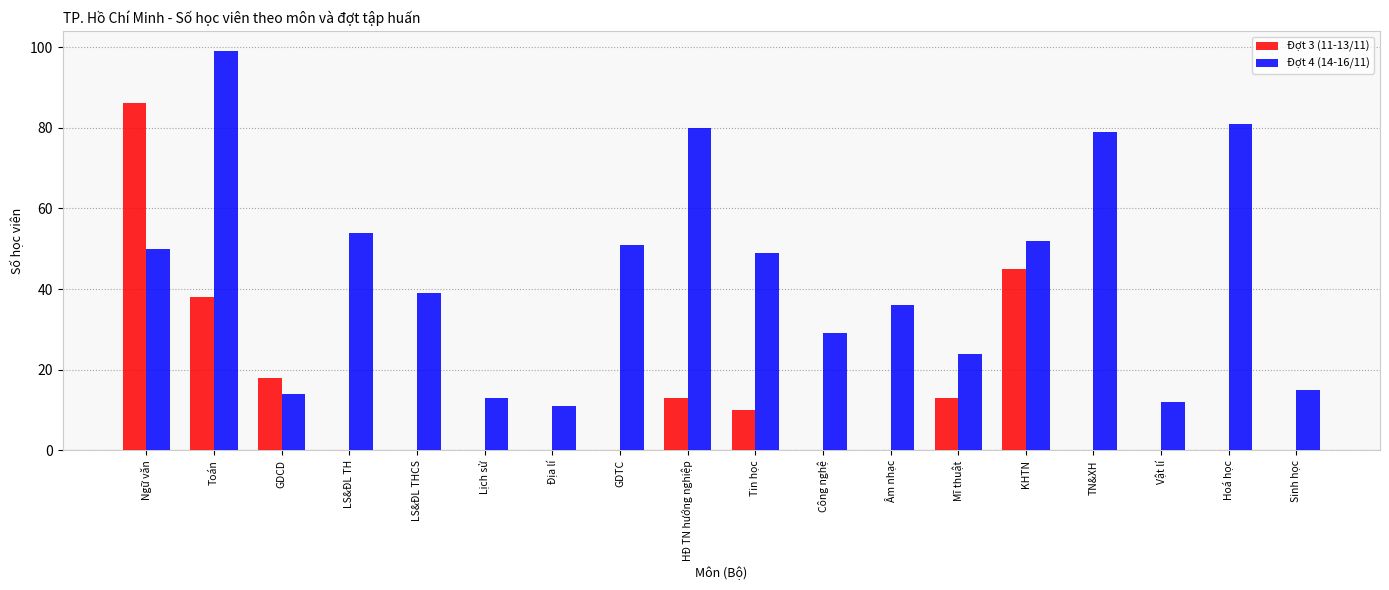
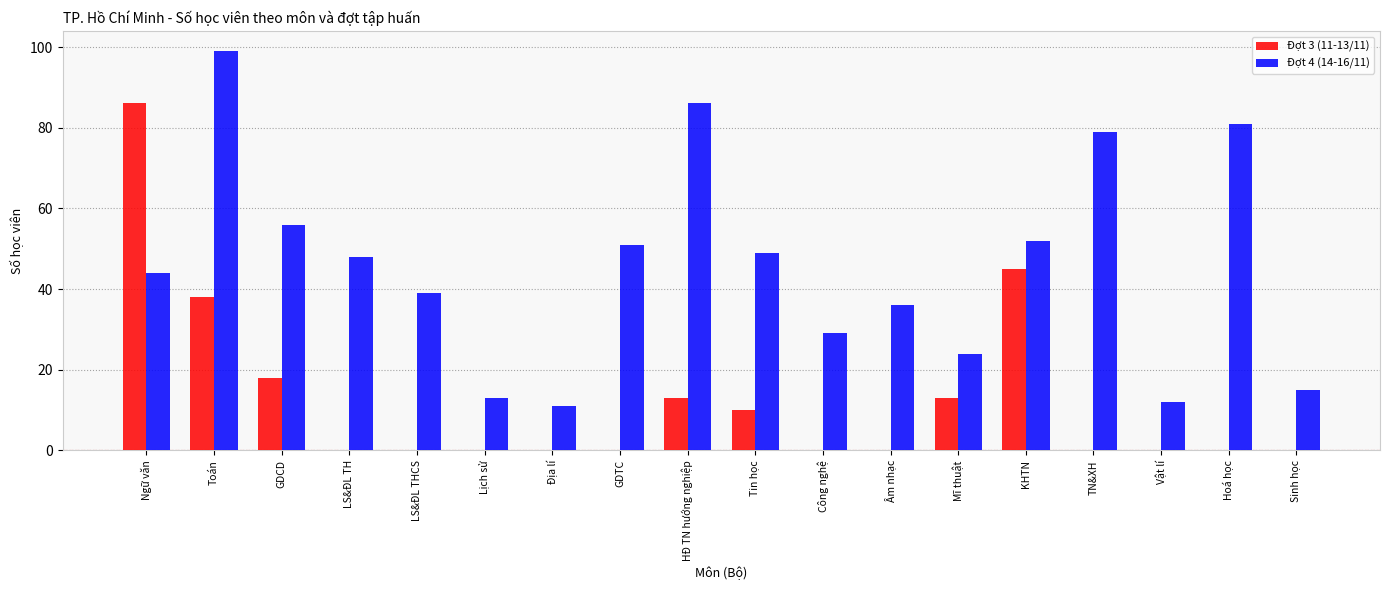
Đợt 4 (14-16/11), Ngữ văn: 50 -> 44
Đợt 4 (14-16/11), GDCD: 14 -> 56
Đợt 4 (14-16/11), LS&ĐL TH: 54 -> 48
Đợt 4 (14-16/11), HĐ TN hướng nghiệp: 80 -> 86
